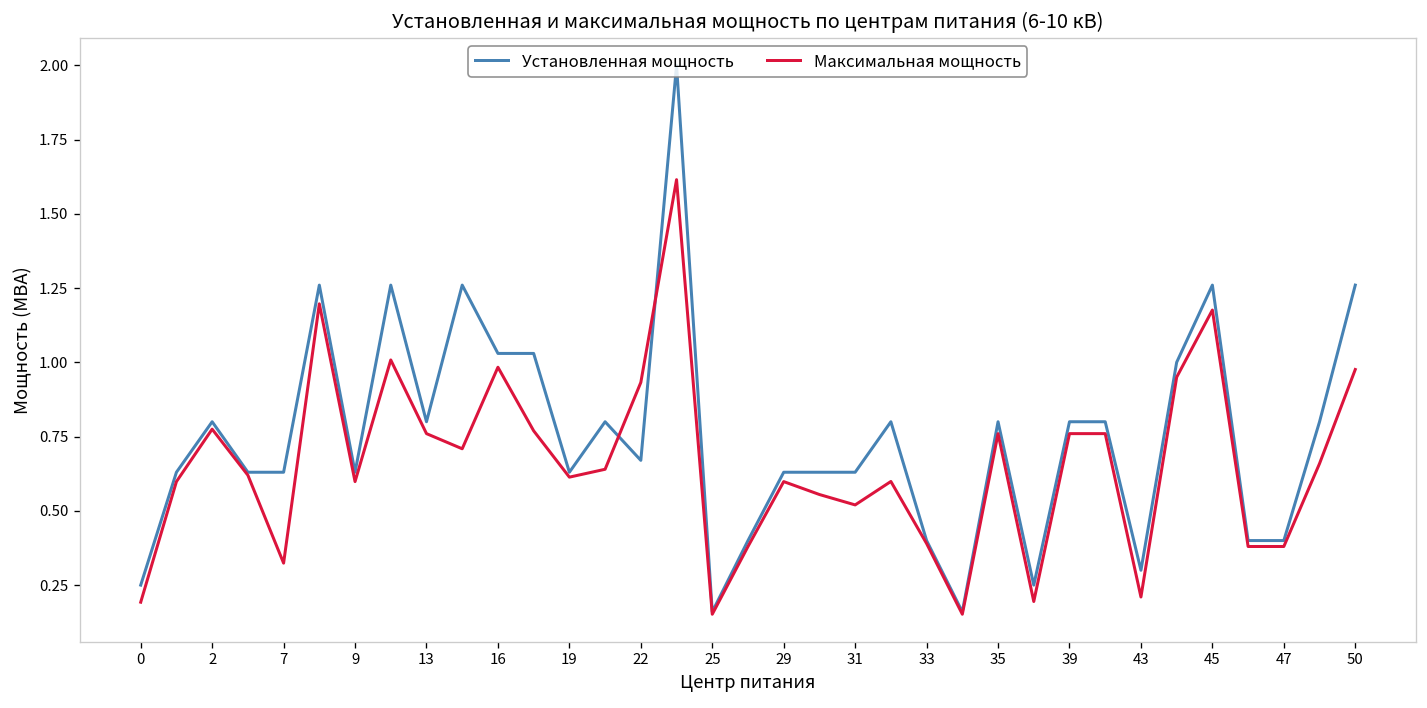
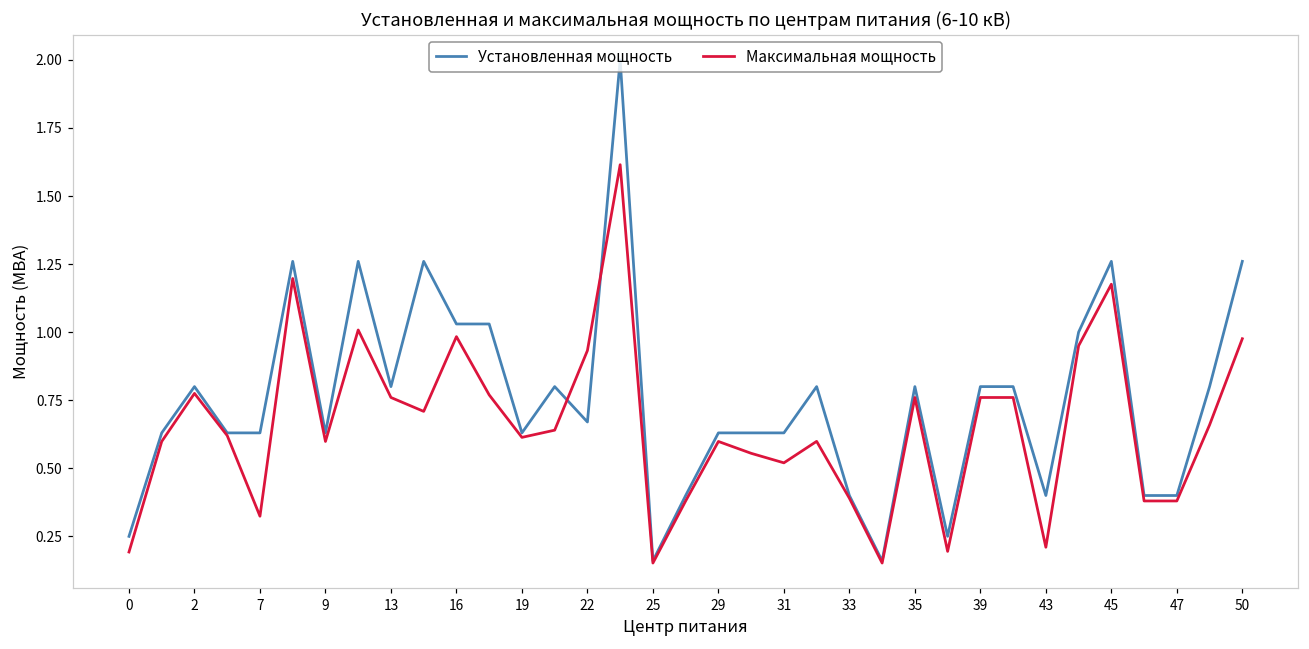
Установленная мощность, 43: 0.3 -> 0.4
